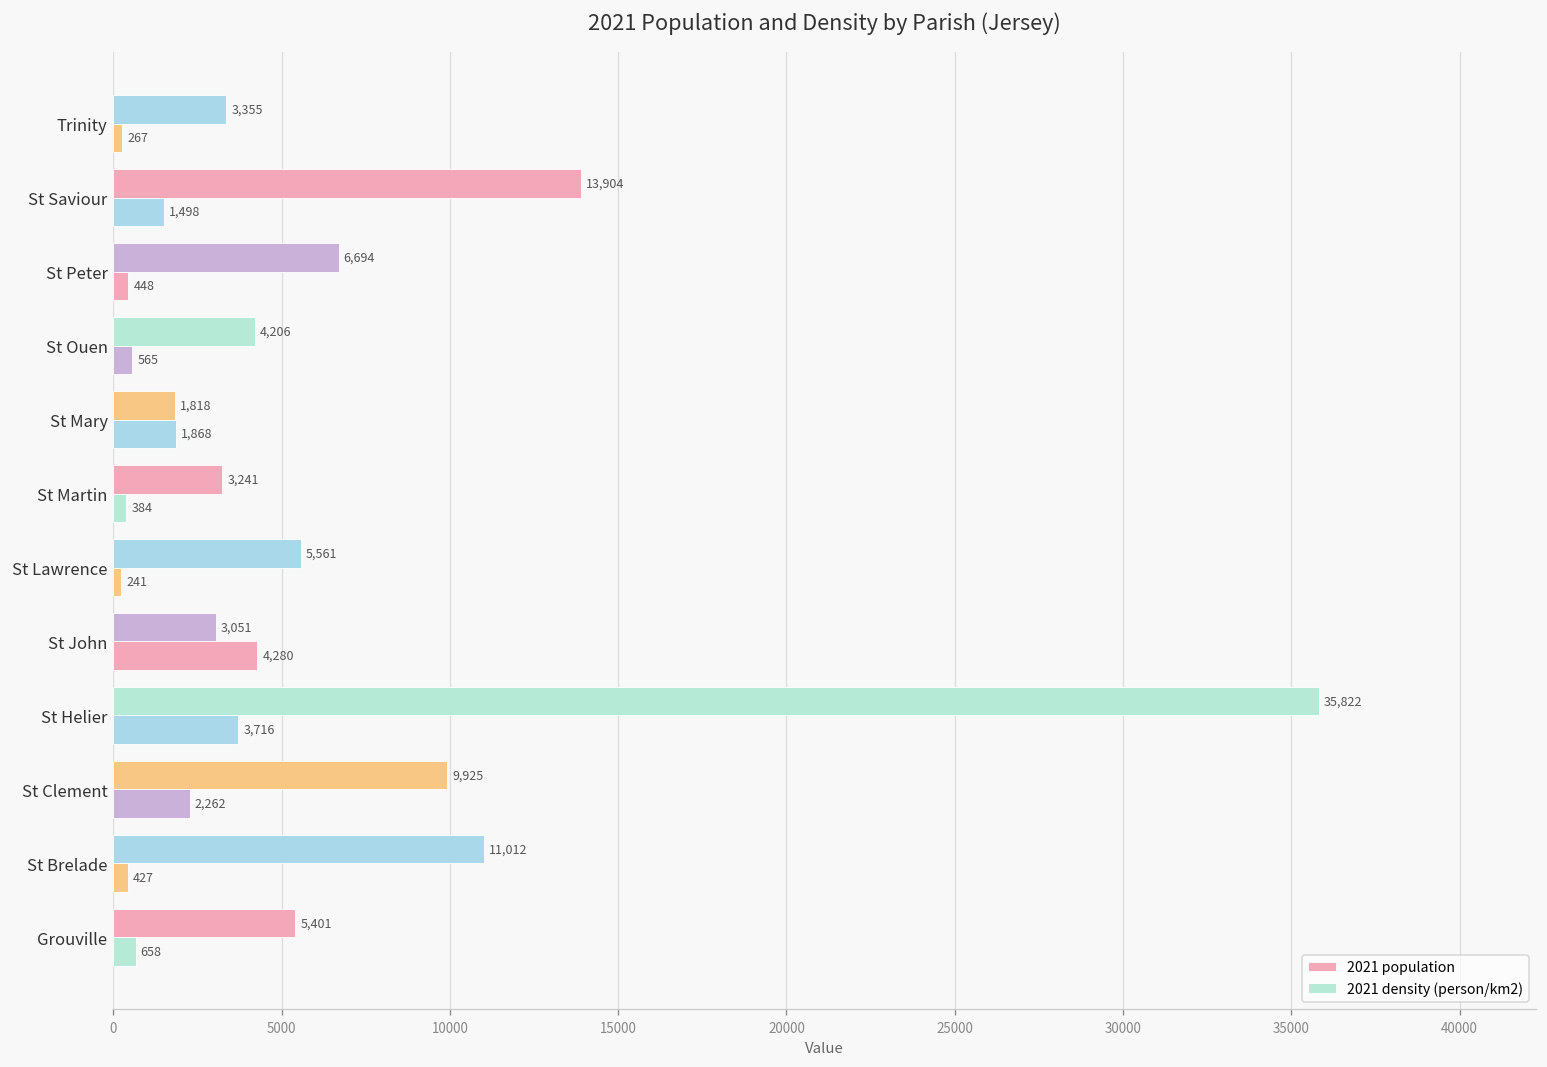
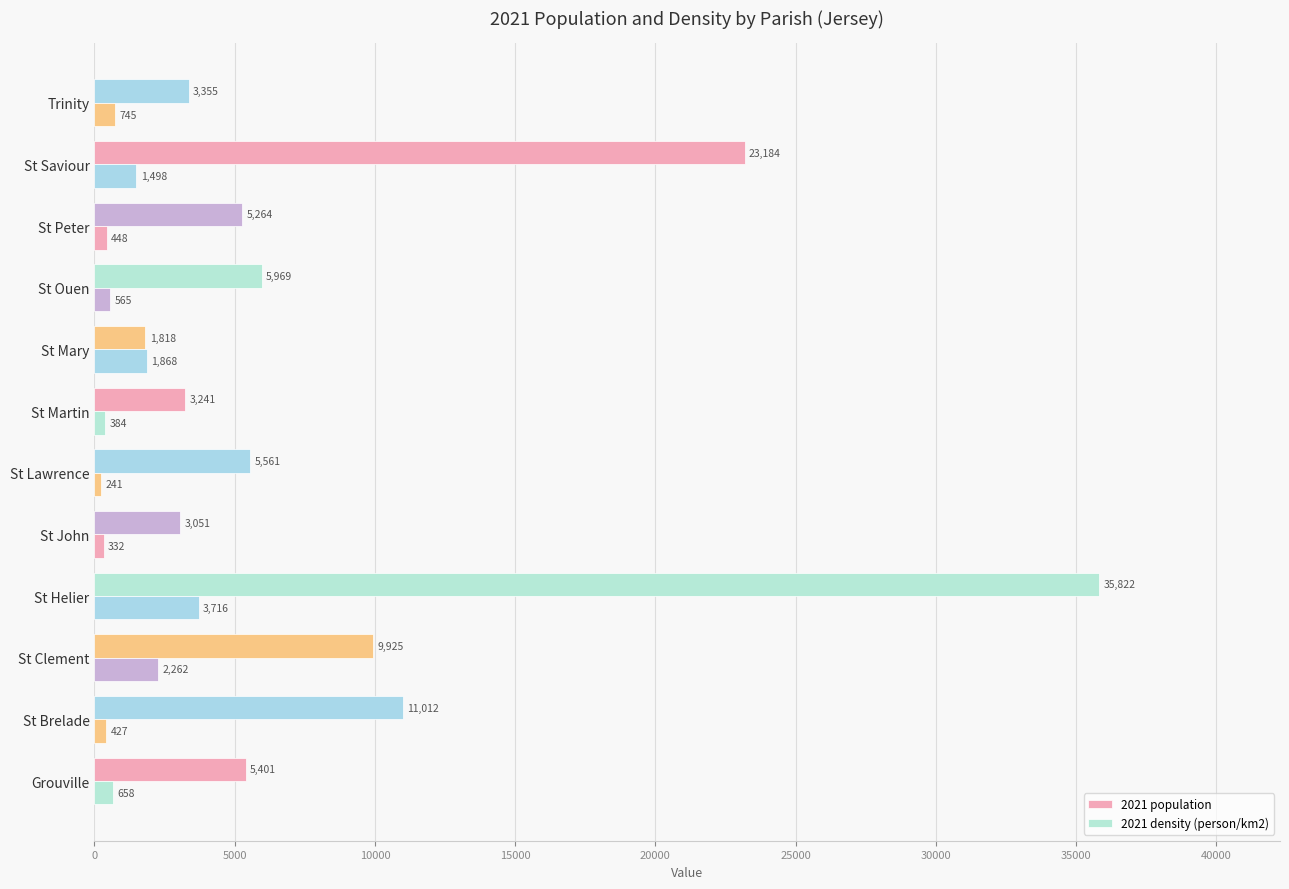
2021 density (person/km2), Trinity: 267 -> 745
2021 population, St Saviour: 13,904 -> 23,184
2021 population, St Peter: 6,694 -> 5,264
2021 population, St Ouen: 4,206 -> 5,969
2021 density (person/km2), St John: 4,280 -> 332
